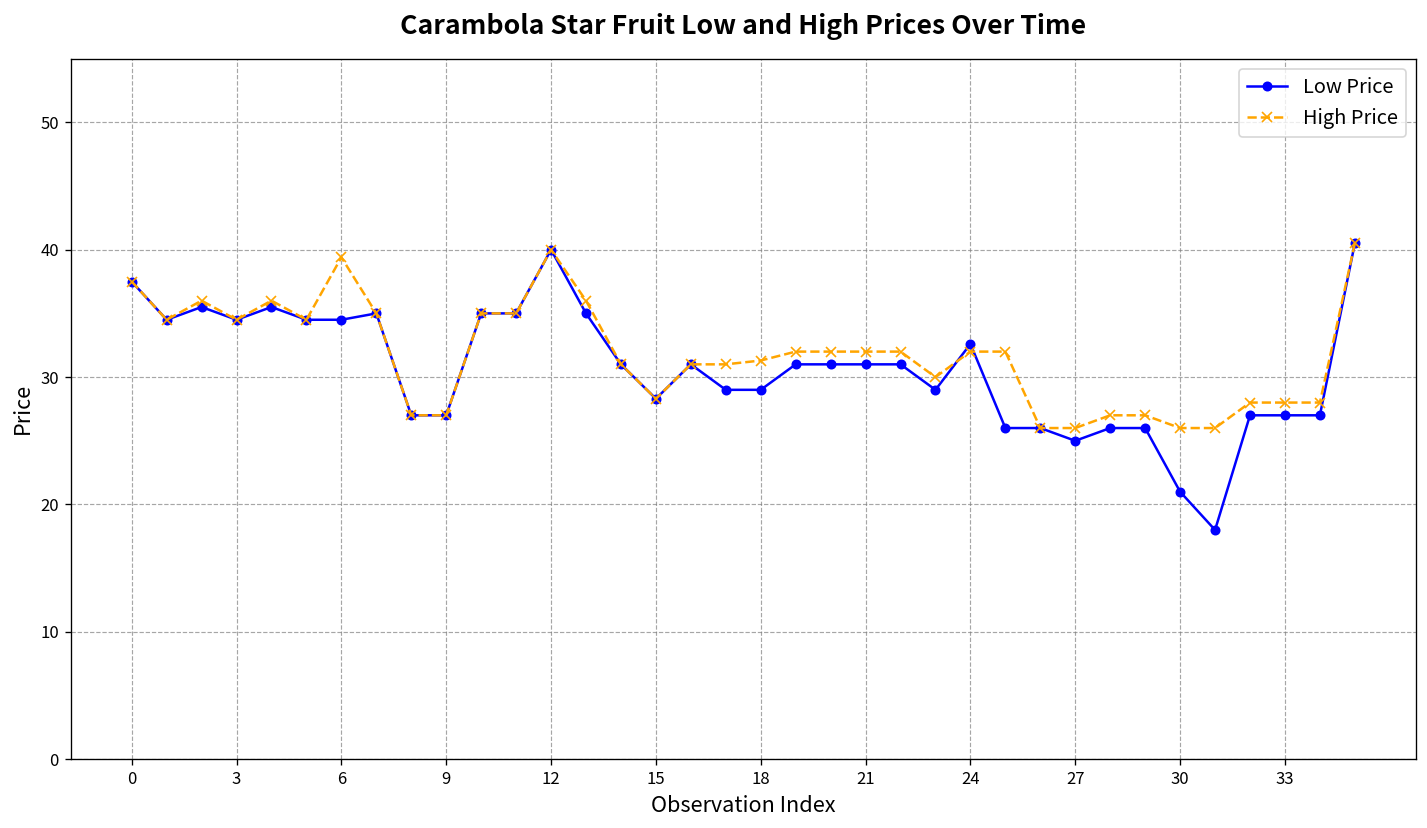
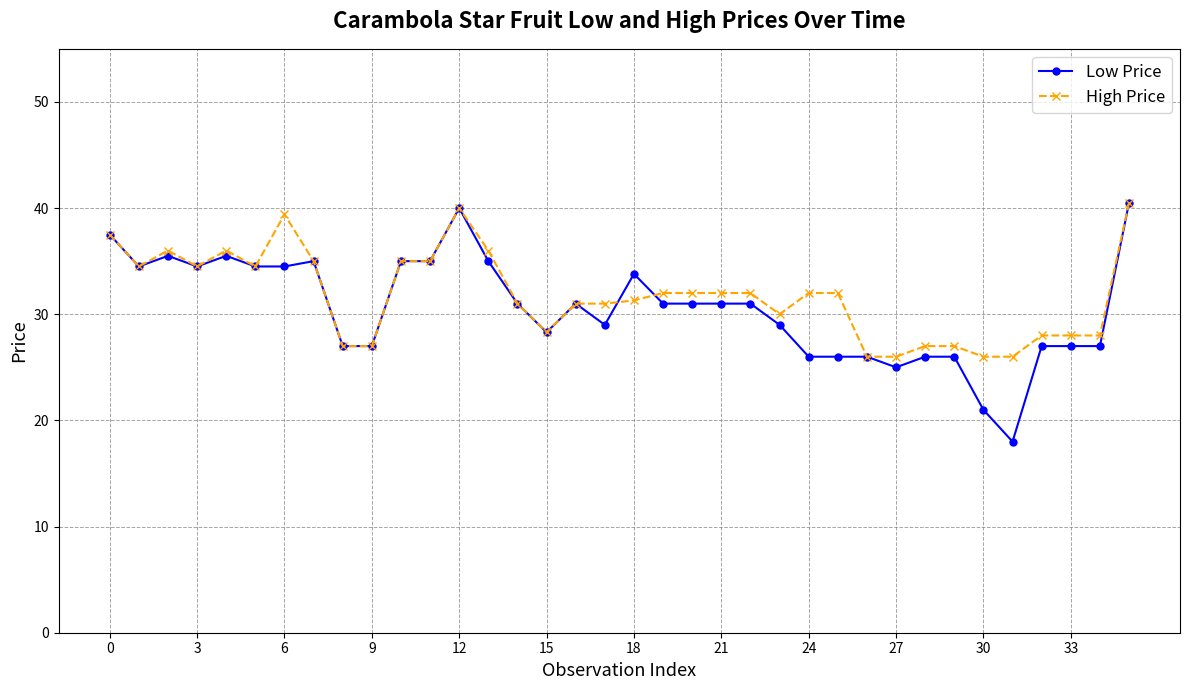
Low Price, 18: 29.0 -> 33.8
Low Price, 24: 32.6 -> 26.0
